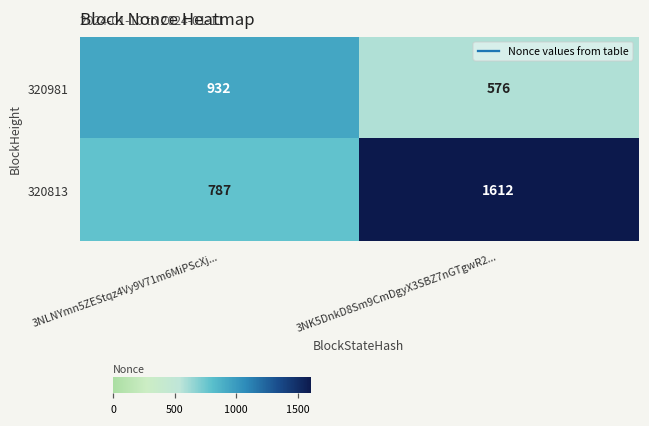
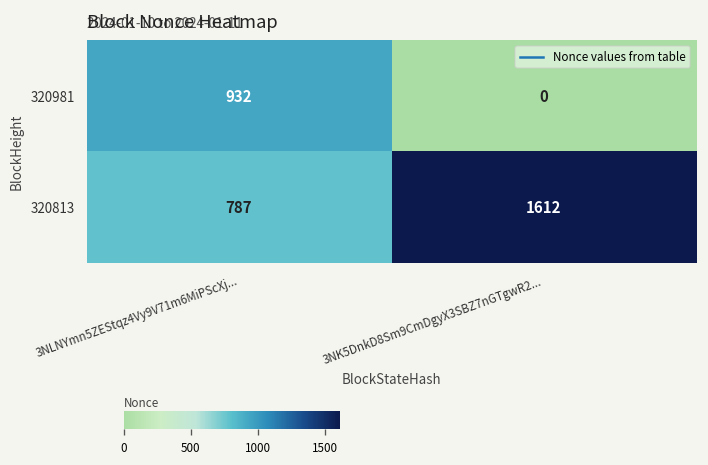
320981, 3NK5DnkD8Sm9CmDgyX3SBZ7nGTgwR2...: 576 -> 0
